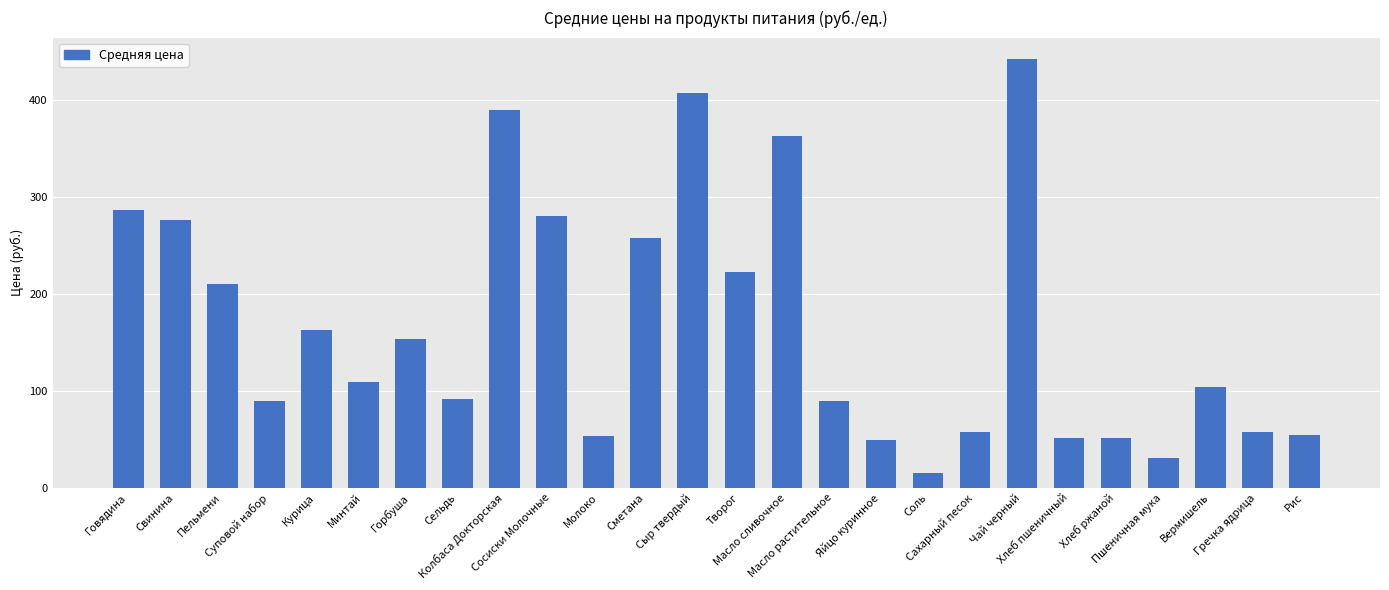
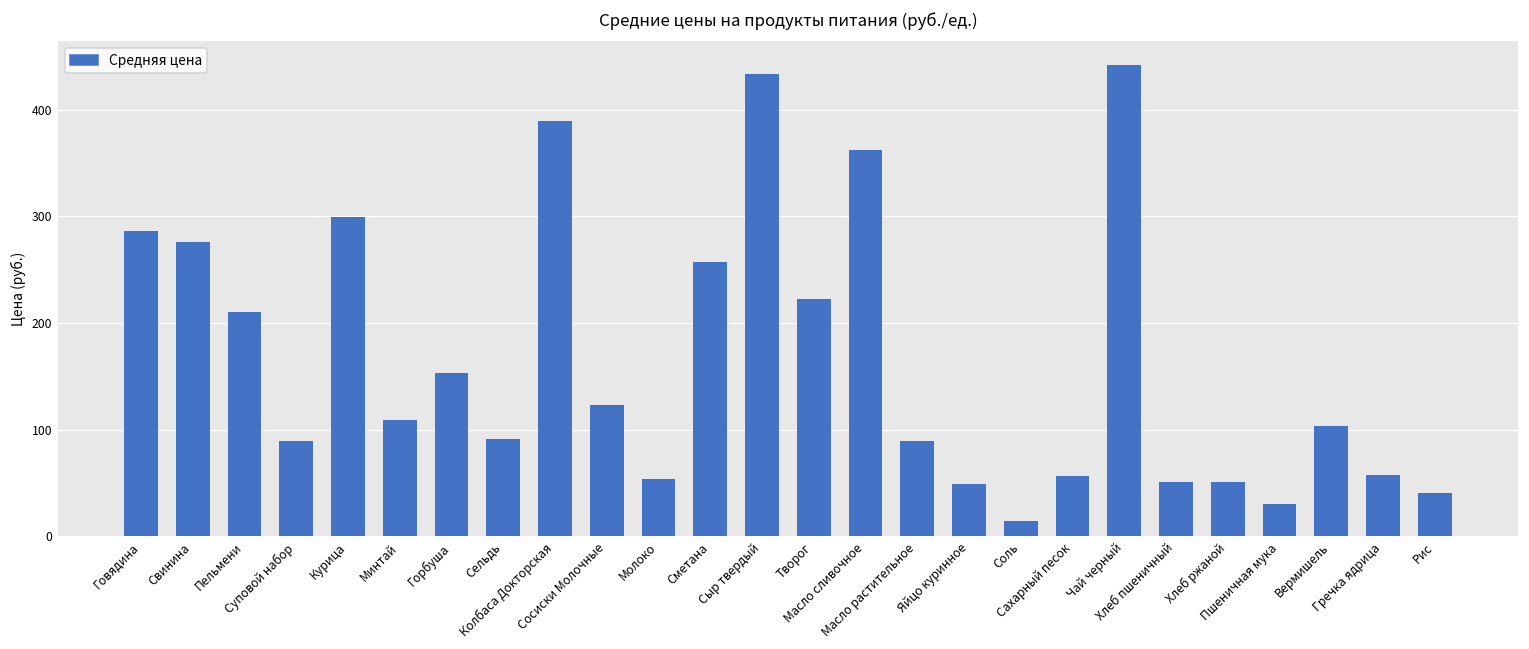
Курица: 160 -> 300
Сосиски Молочные: 280 -> 120
Сыр твердый: 410 -> 430
Рис: 50 -> 40
